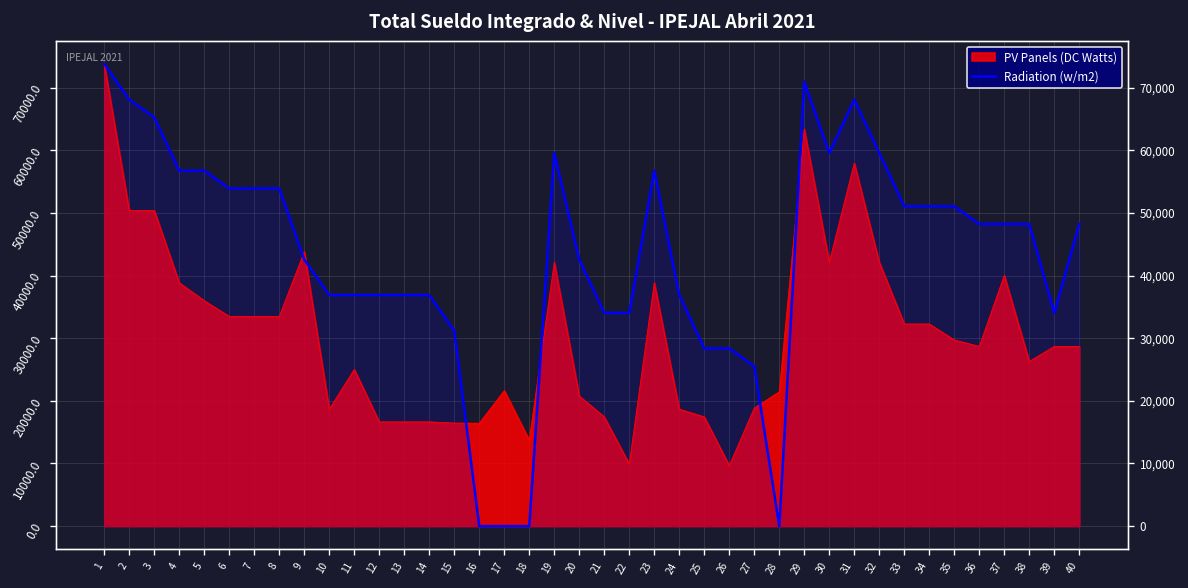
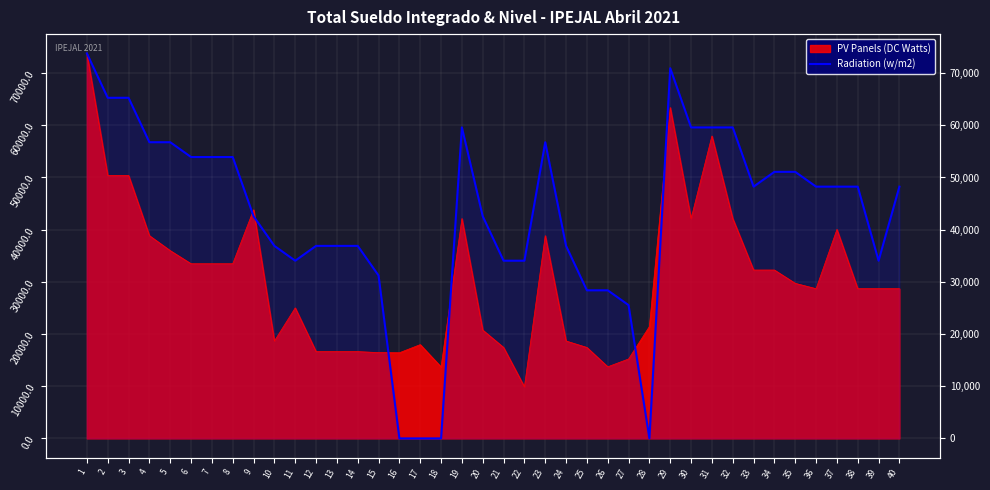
Radiation (w/m2), 2: 68000 -> 65000
Radiation (w/m2), 11: 37000 -> 34000
PV Panels (DC Watts), 17: 22000 -> 18000
PV Panels (DC Watts), 26: 10000 -> 14000
PV Panels (DC Watts), 27: 19000 -> 15000
Radiation (w/m2), 31: 68000 -> 60000
Radiation (w/m2), 33: 51000 -> 48000
PV Panels (DC Watts), 38: 26000 -> 29000
